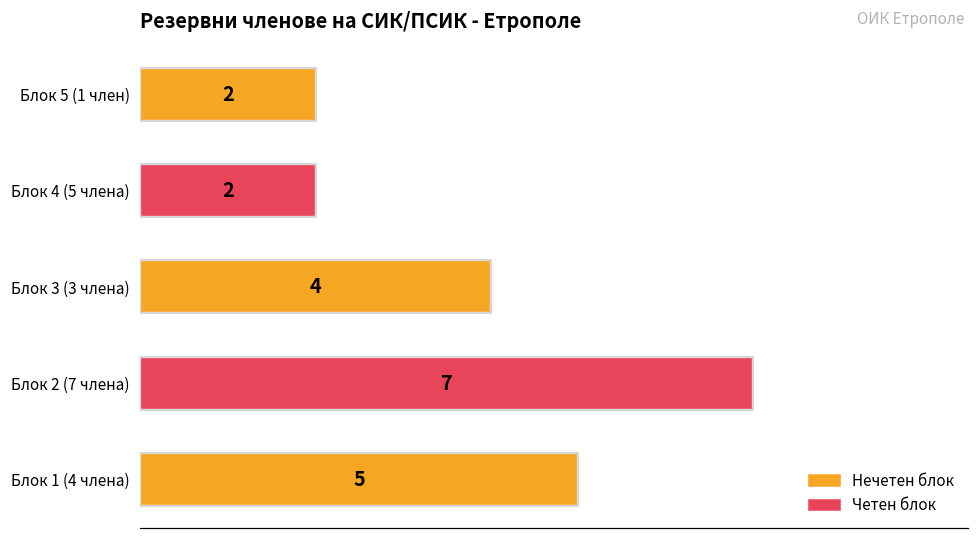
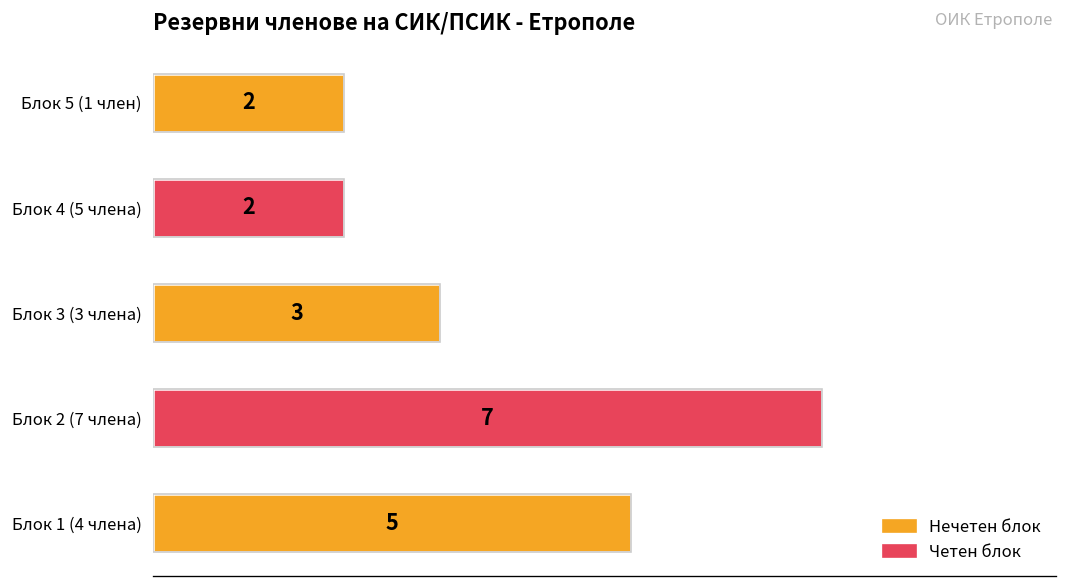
Блок 3 (3 члена): 4 -> 3
